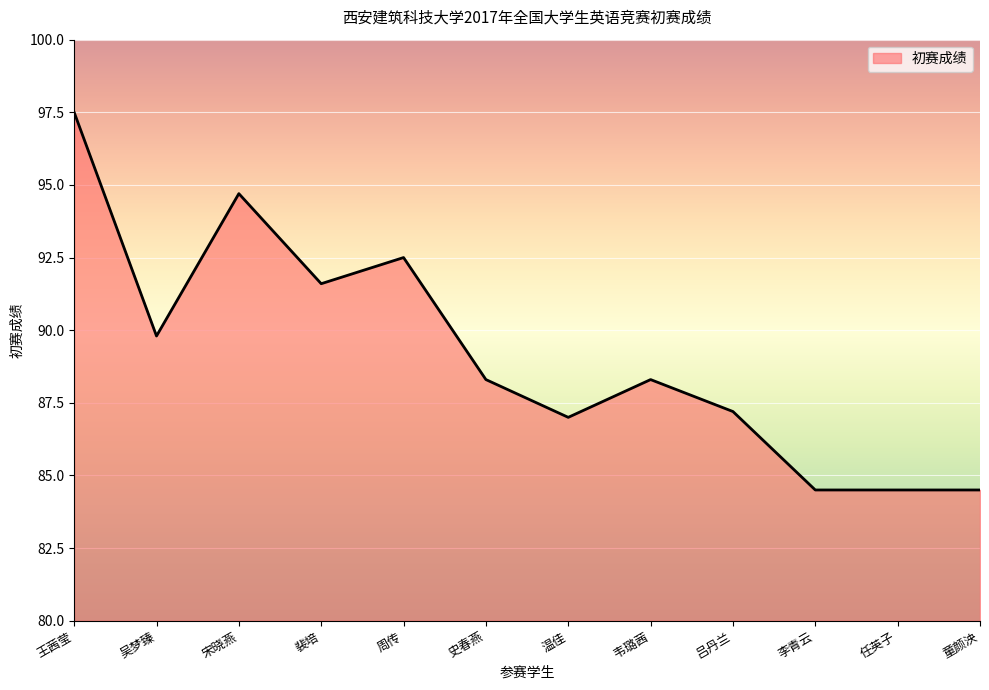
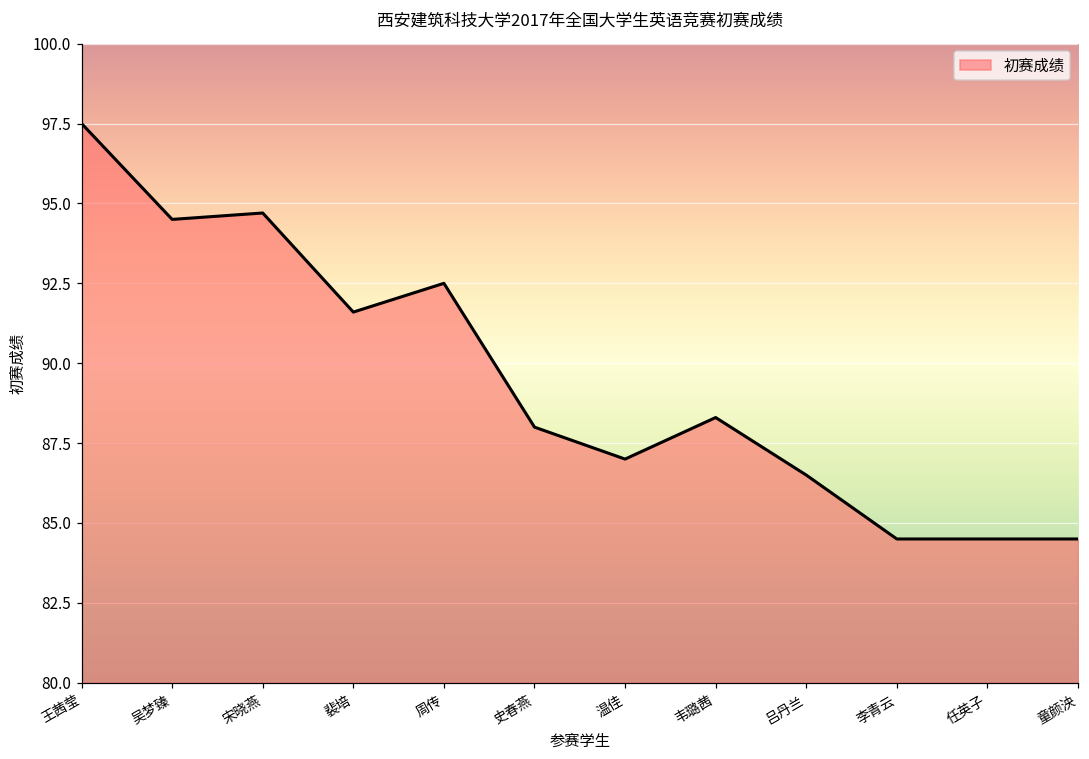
吴梦臻: 89.8 -> 94.5
史春燕: 88.3 -> 88.0
吕丹兰: 87.2 -> 86.5
